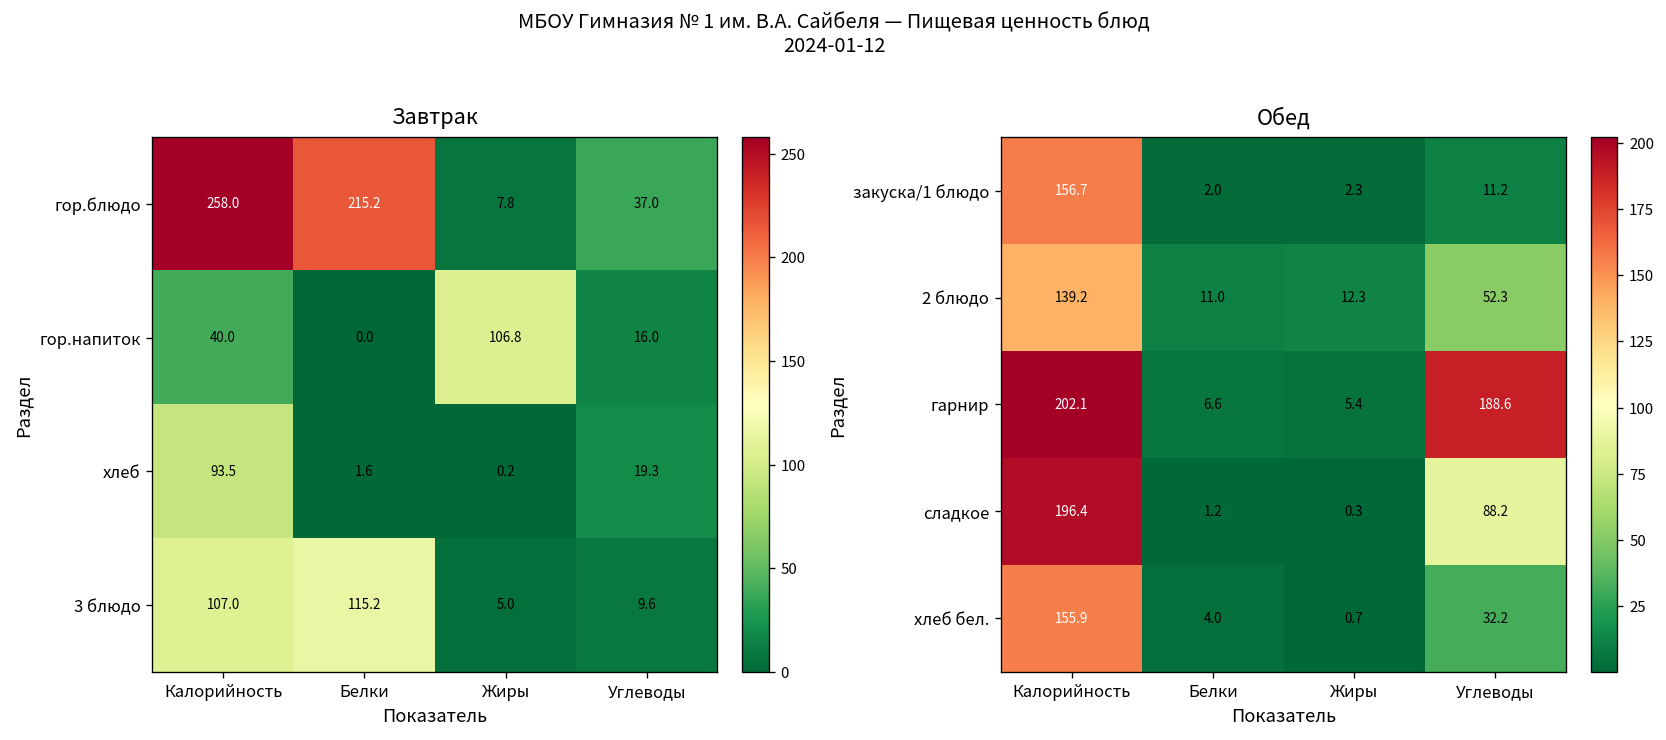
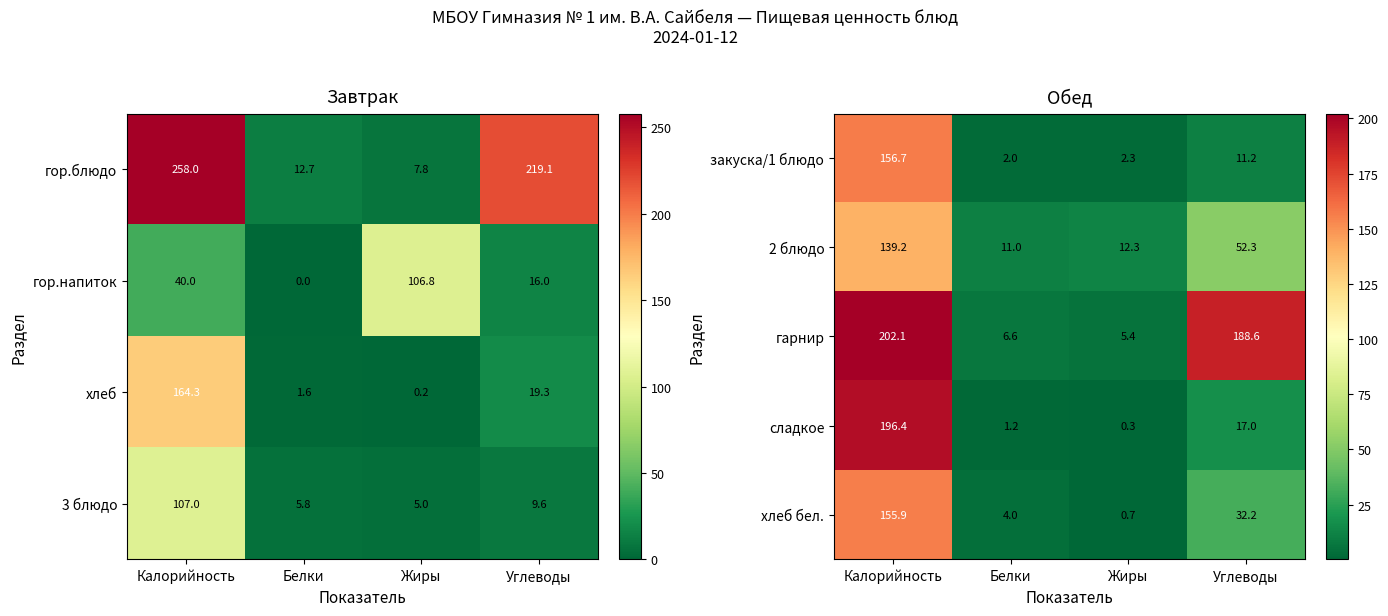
Завтрак, гор.блюдо, Белки: 215.2 -> 12.7
Завтрак, гор.блюдо, Углеводы: 37.0 -> 219.1
Завтрак, хлеб, Калорийность: 93.5 -> 164.3
Завтрак, 3 блюдо, Белки: 115.2 -> 5.8
Обед, сладкое, Углеводы: 88.2 -> 17.0
